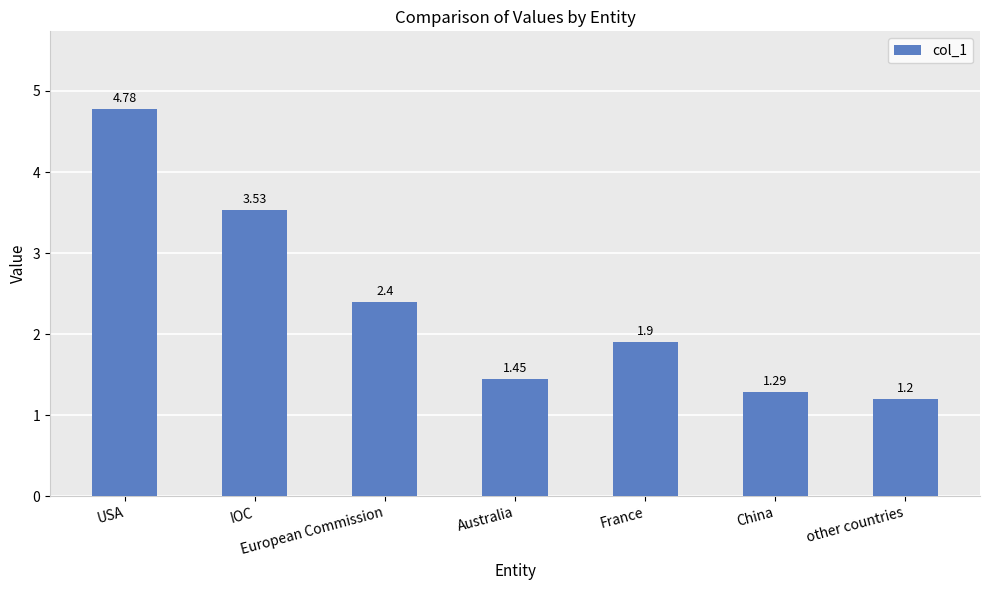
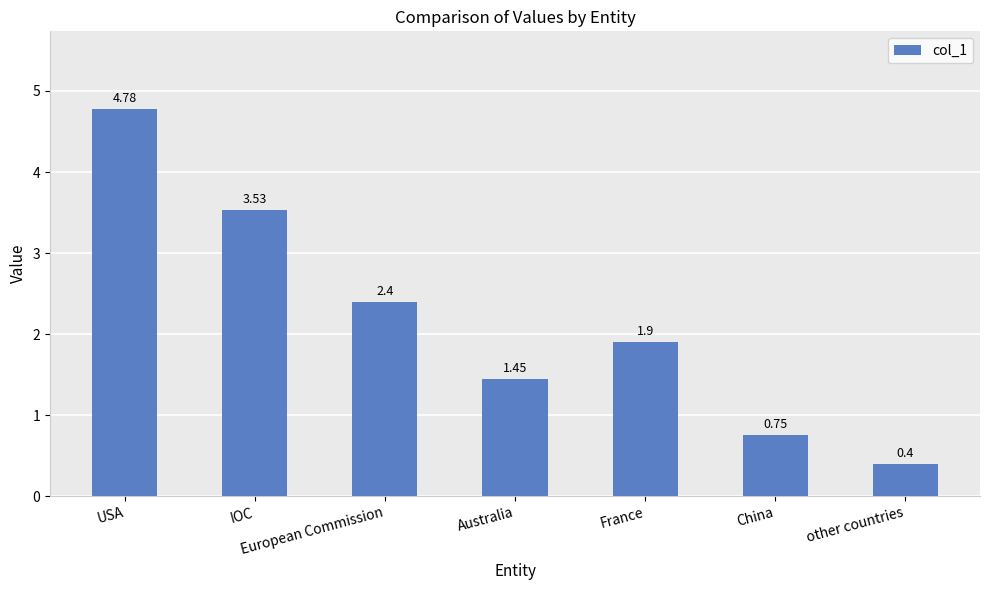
China: 1.29 -> 0.75
other countries: 1.2 -> 0.4
